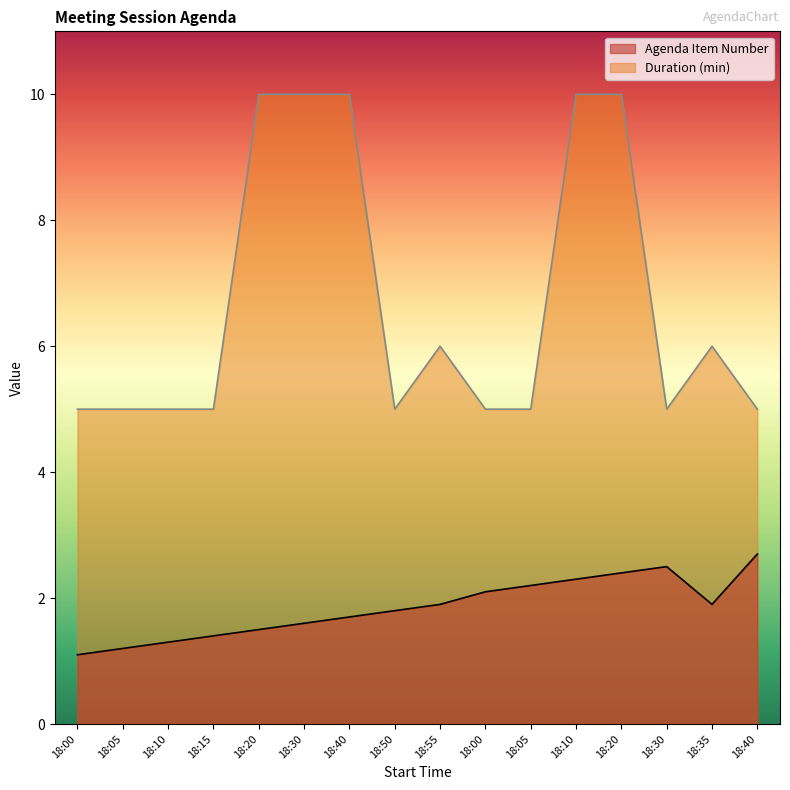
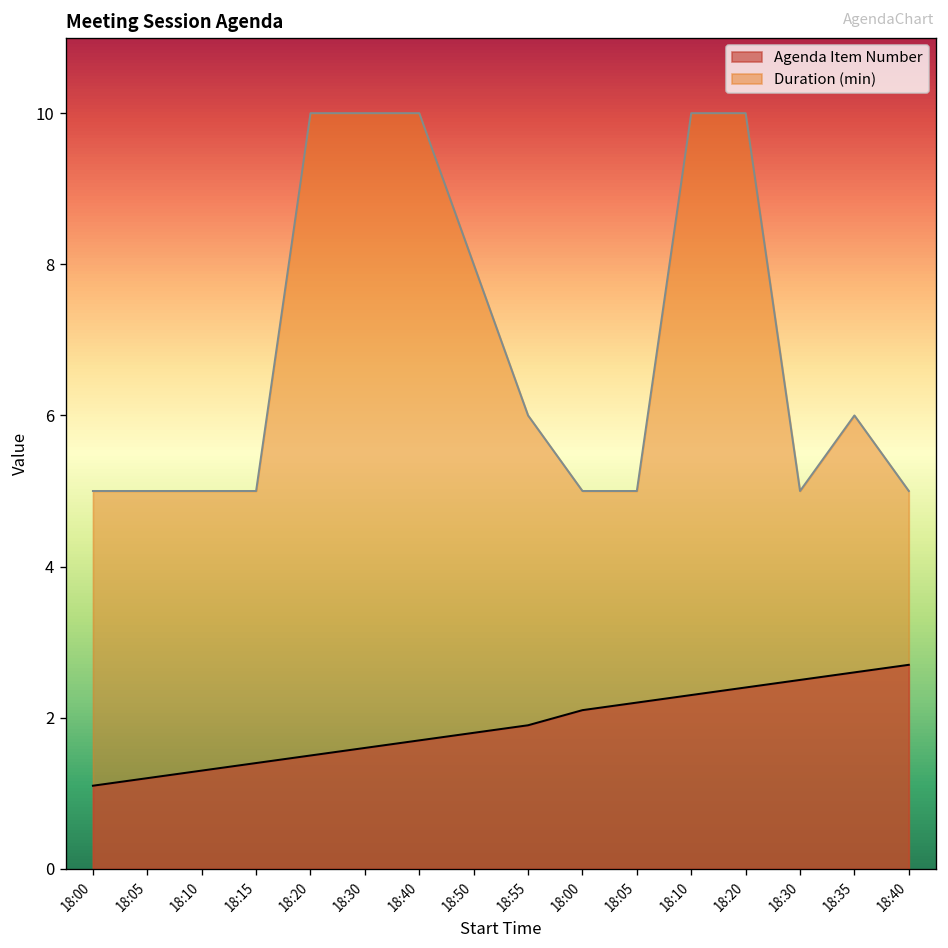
Duration (min), 18:50: 5 -> 8
Agenda Item Number, 18:35: 1.9 -> 2.6
